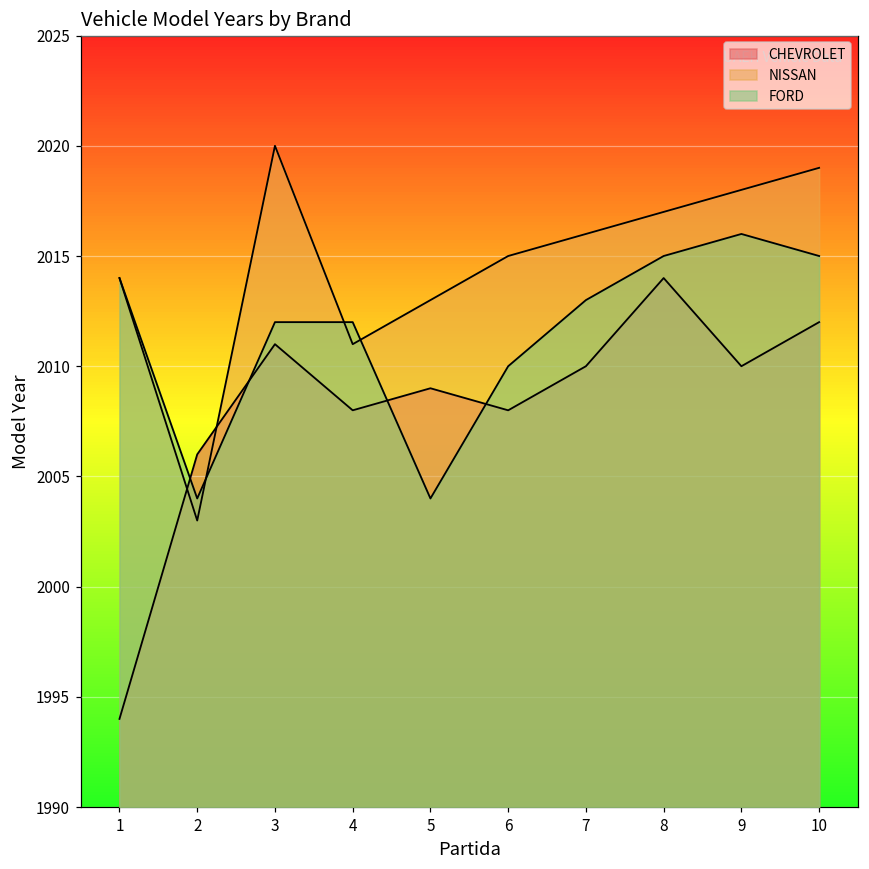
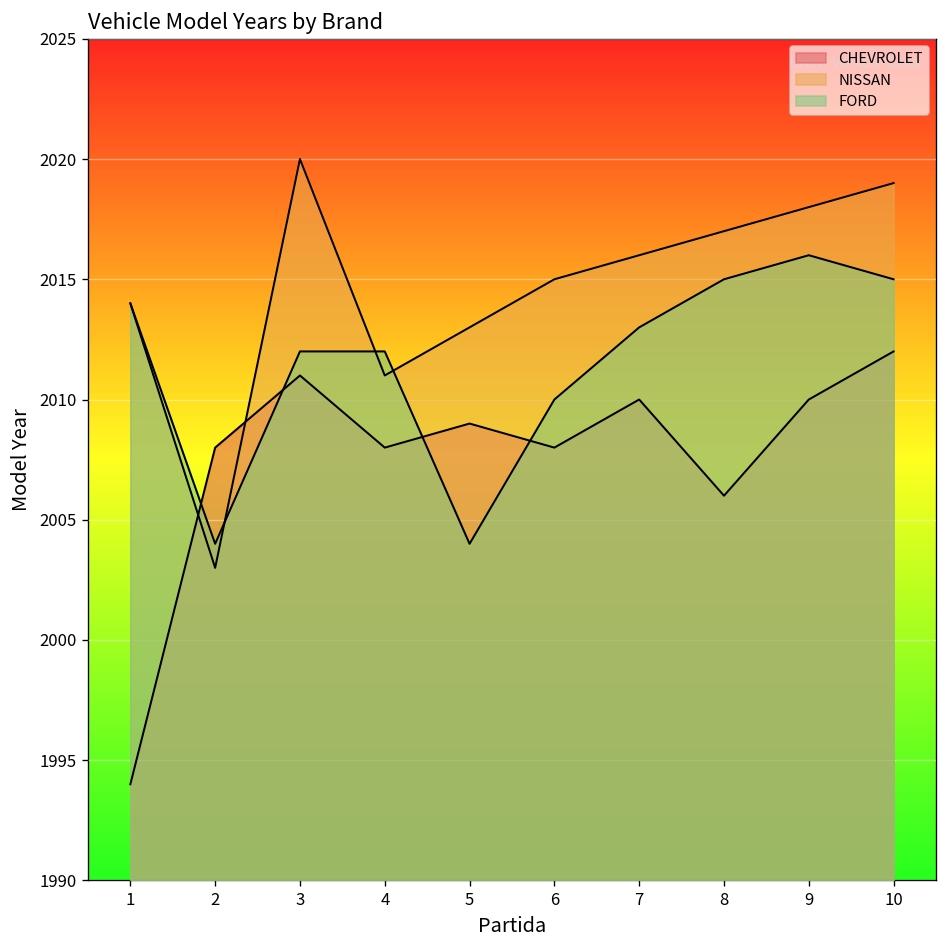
CHEVROLET, 2: 2006 -> 2008
CHEVROLET, 8: 2014 -> 2006
